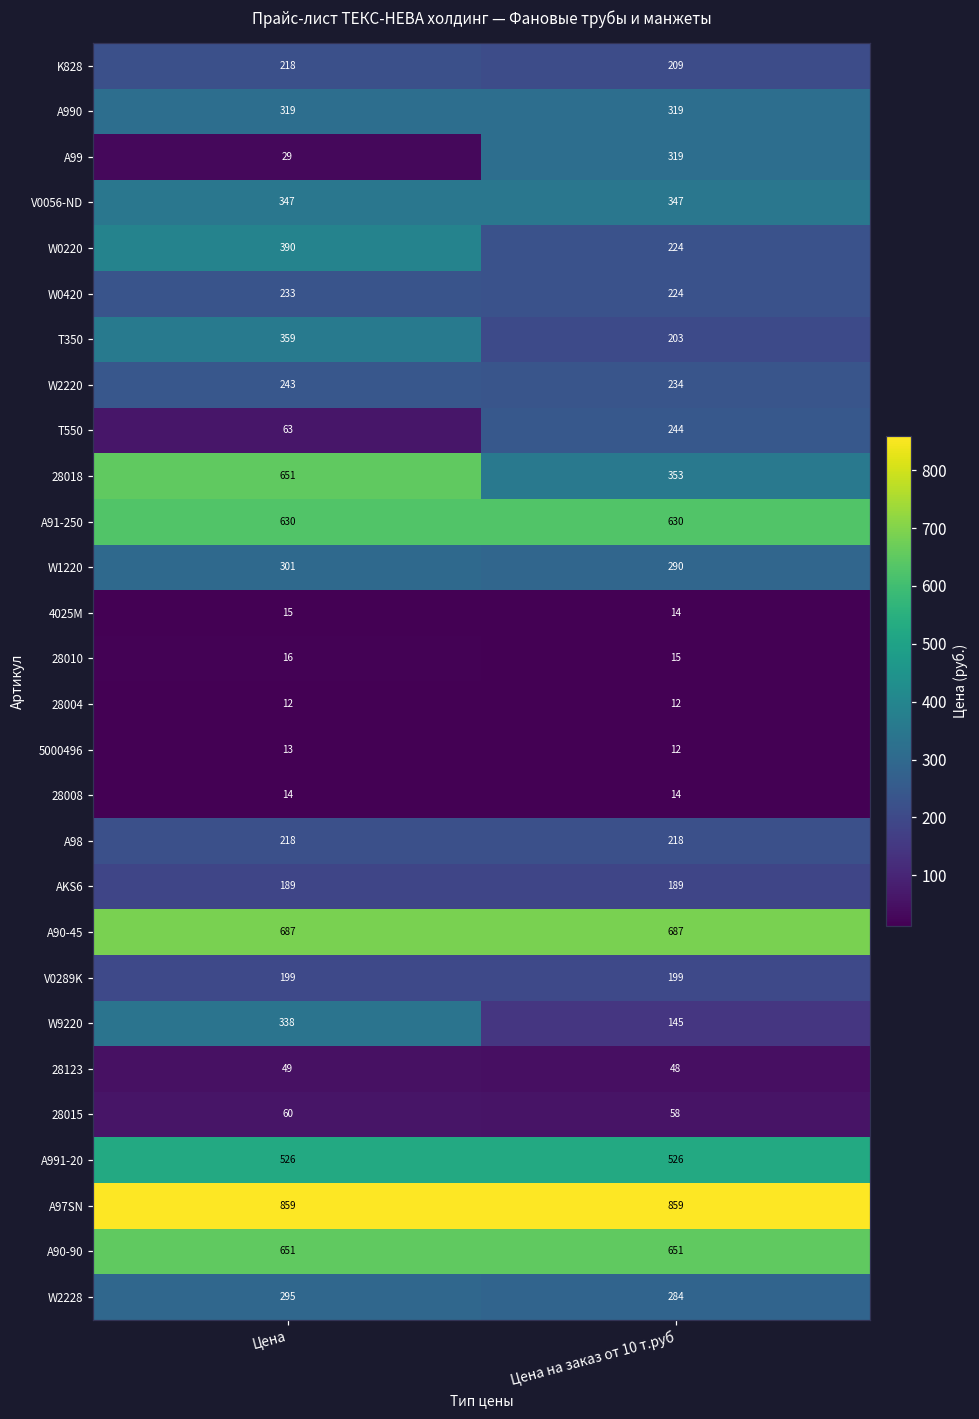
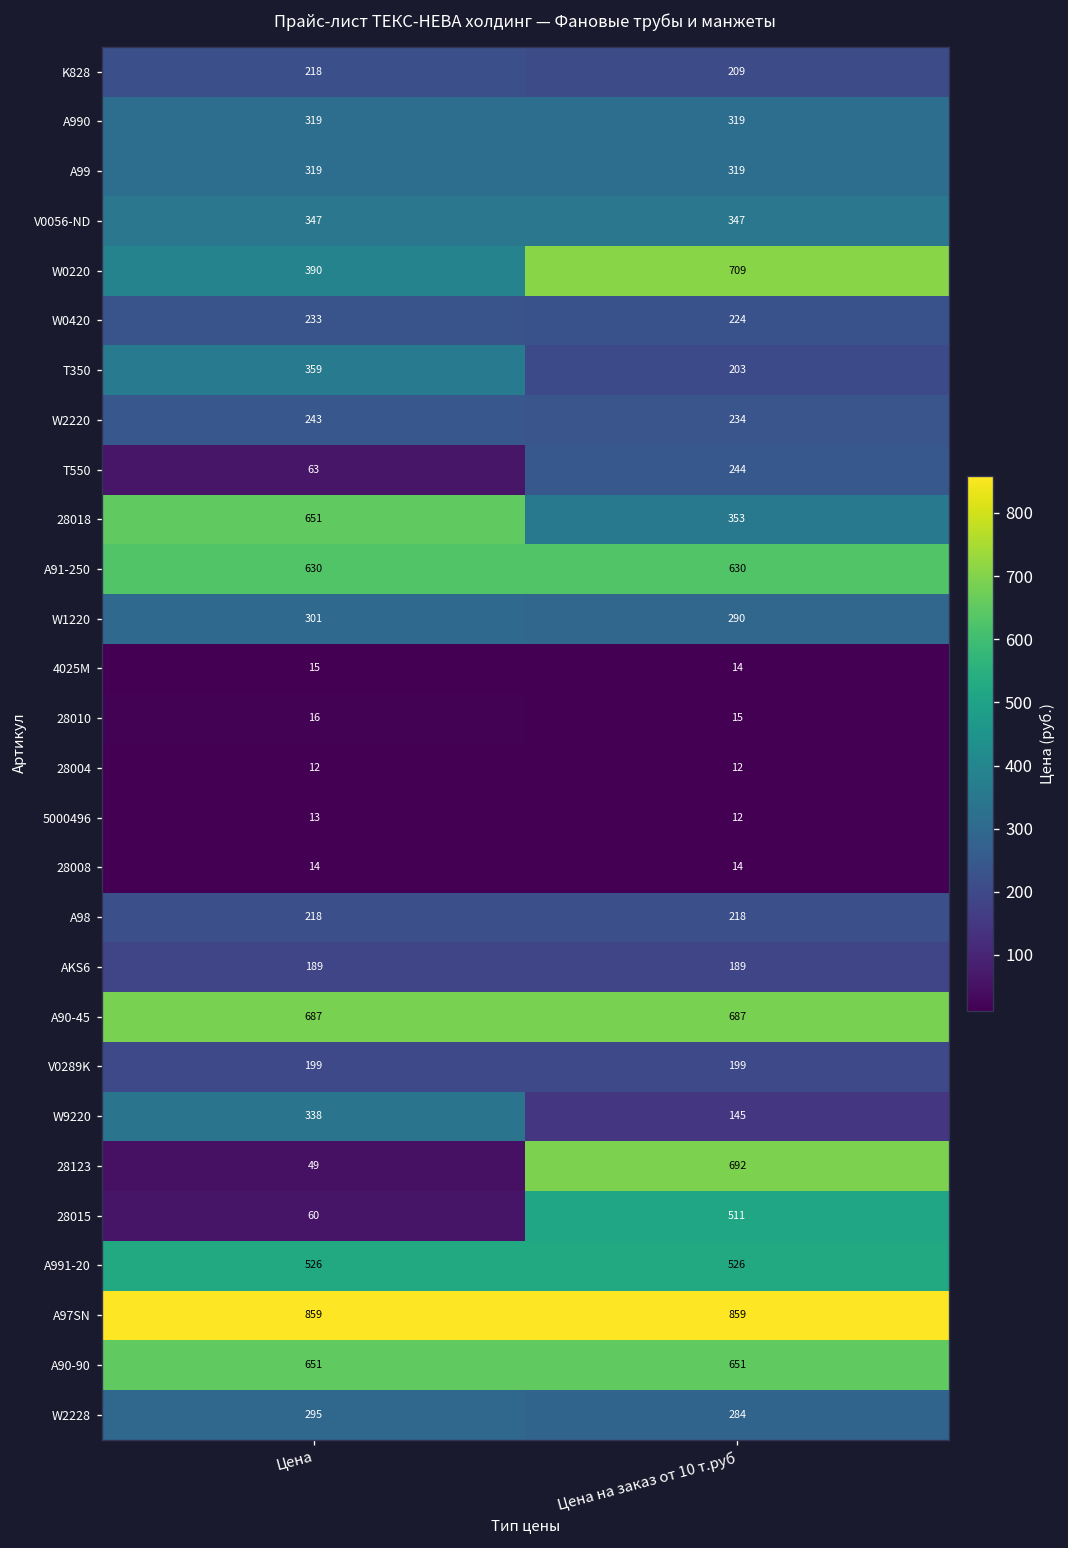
A99, Цена: 29 -> 319
W0220, Цена на заказ от 10 т.руб: 224 -> 709
28123, Цена на заказ от 10 т.руб: 48 -> 692
28015, Цена на заказ от 10 т.руб: 58 -> 511
